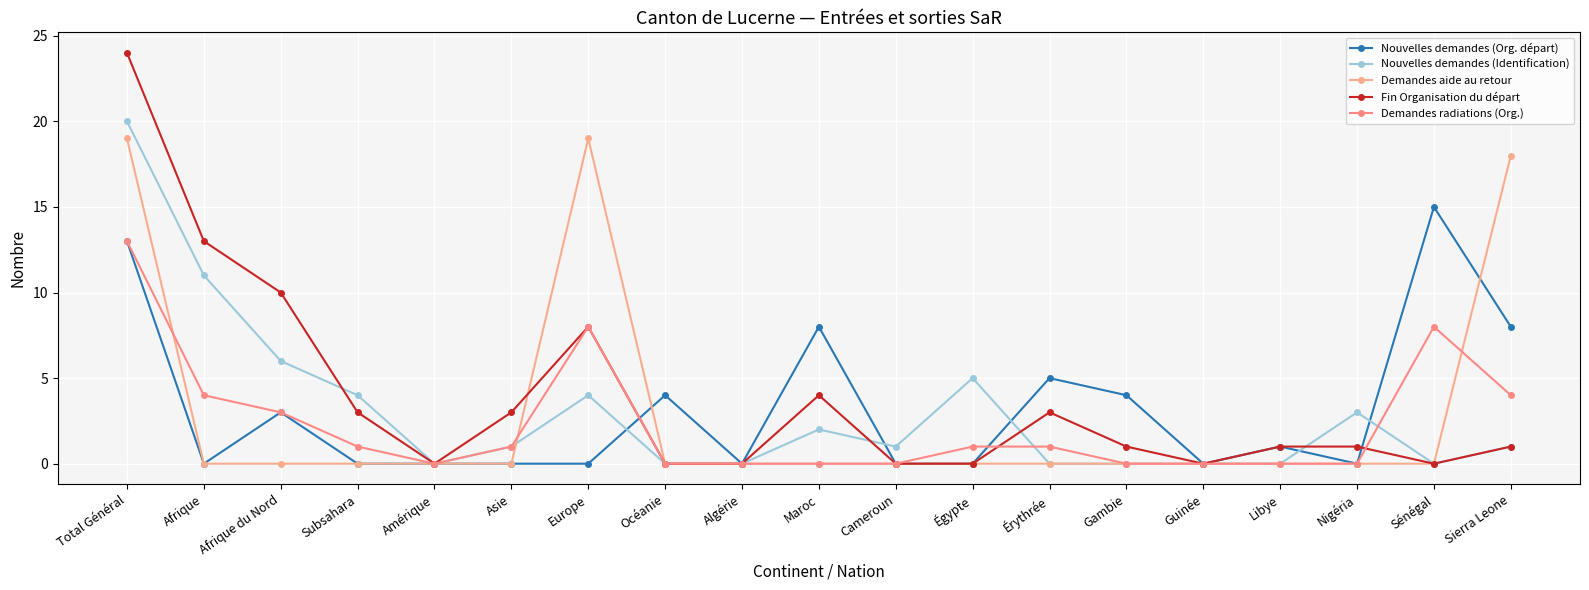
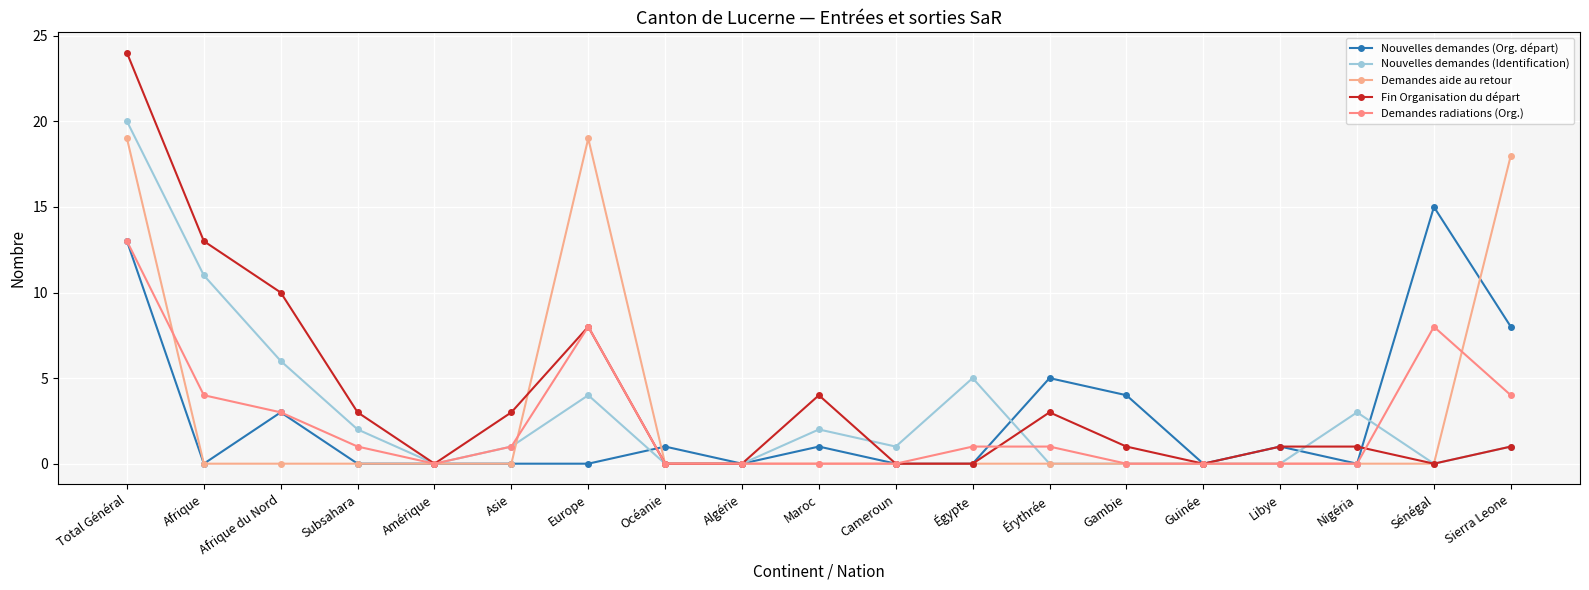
Nouvelles demandes (Identification), Subsahara: 4 -> 2
Nouvelles demandes (Org. départ), Océanie: 4 -> 1
Nouvelles demandes (Org. départ), Maroc: 8 -> 1
